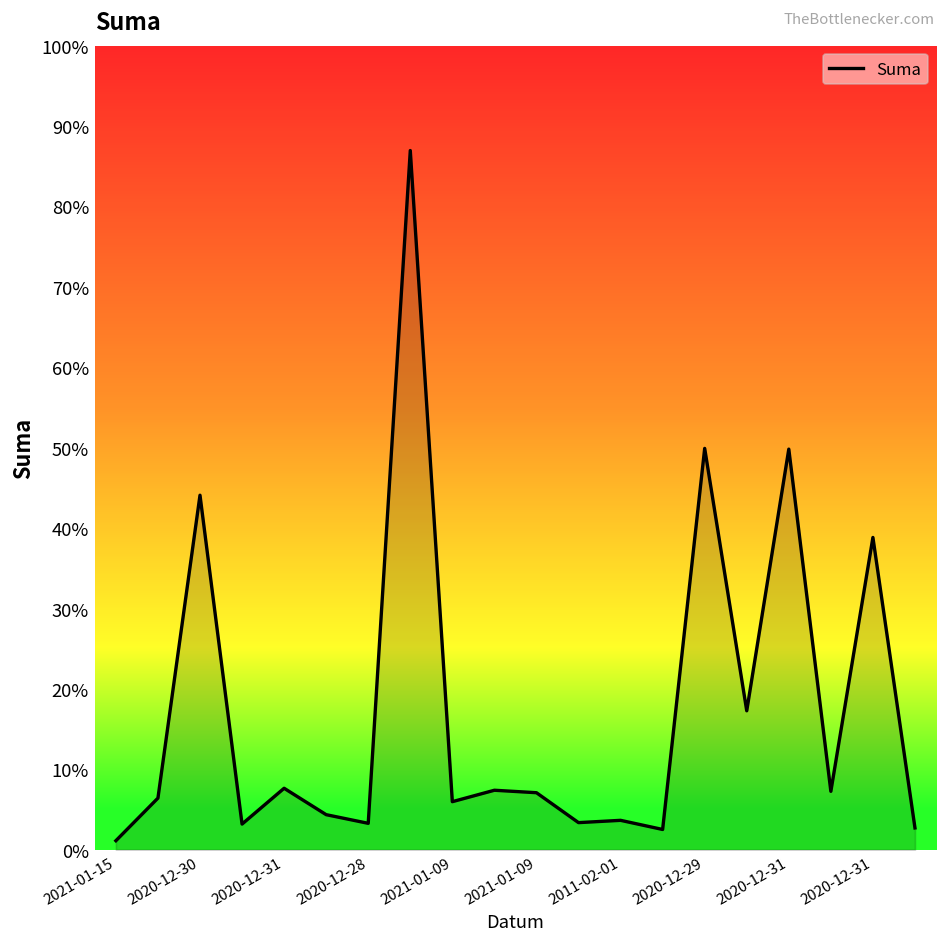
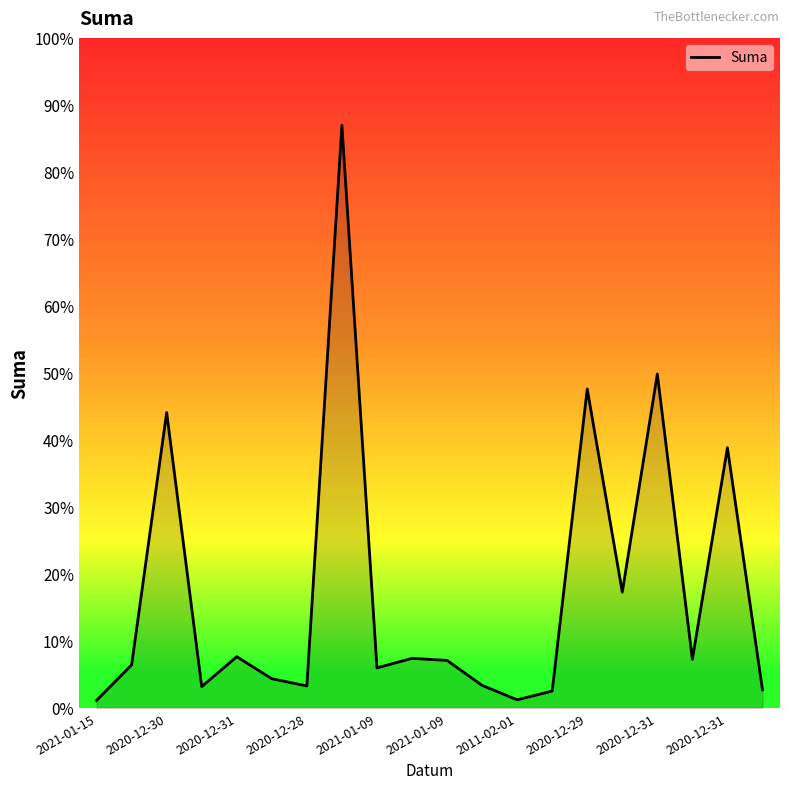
2011-02-01: 4% -> 1%
2020-12-29: 50% -> 48%
